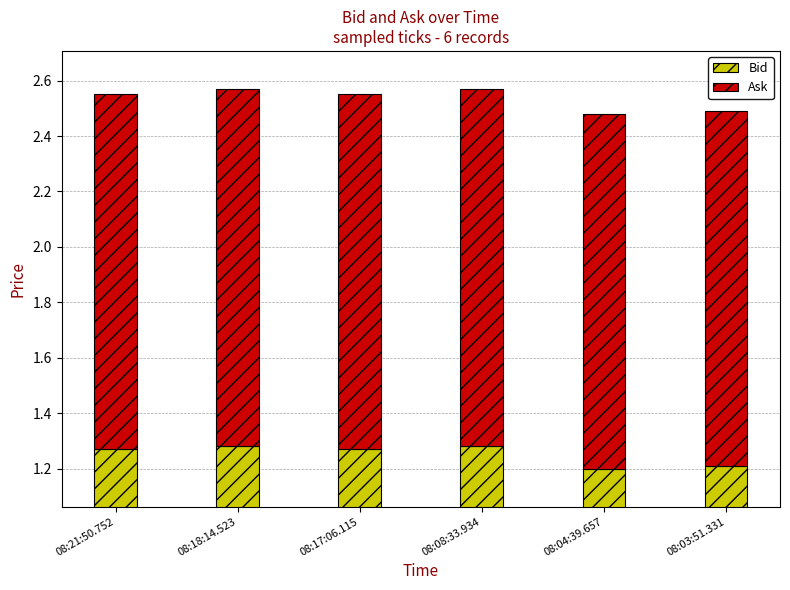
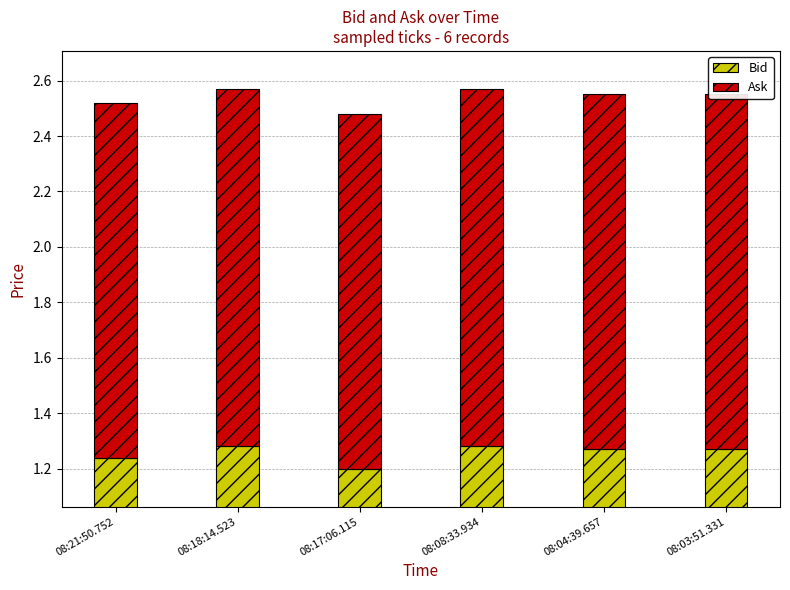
Bid, 08:21:50.752: 1.27 -> 1.24
Bid, 08:17:06.115: 1.27 -> 1.20
Bid, 08:04:39.657: 1.20 -> 1.27
Bid, 08:03:51.331: 1.21 -> 1.27
